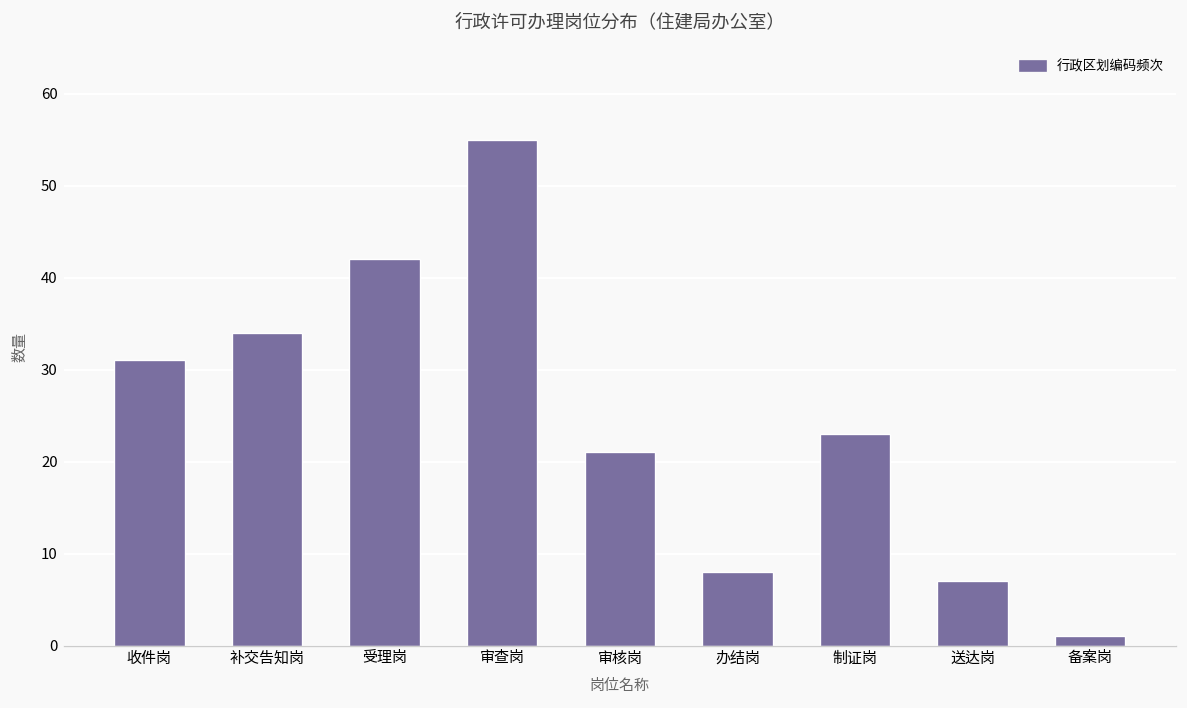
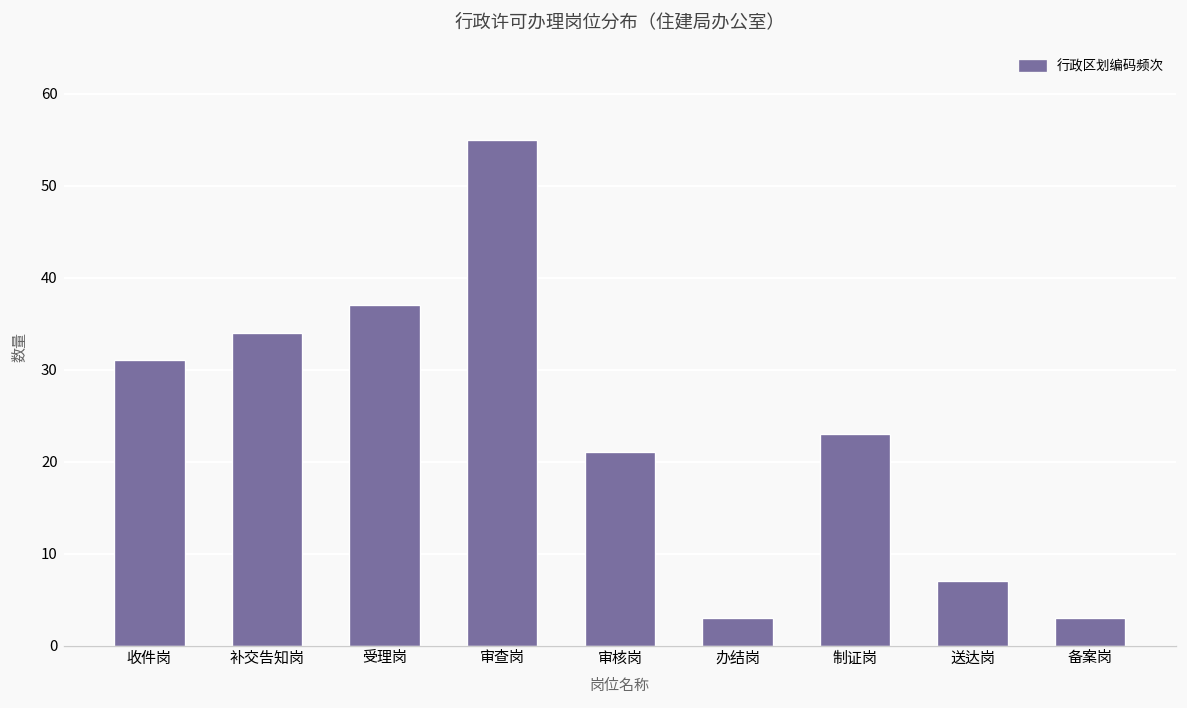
受理岗: 42 -> 37
办结岗: 8 -> 3
备案岗: 1 -> 3
